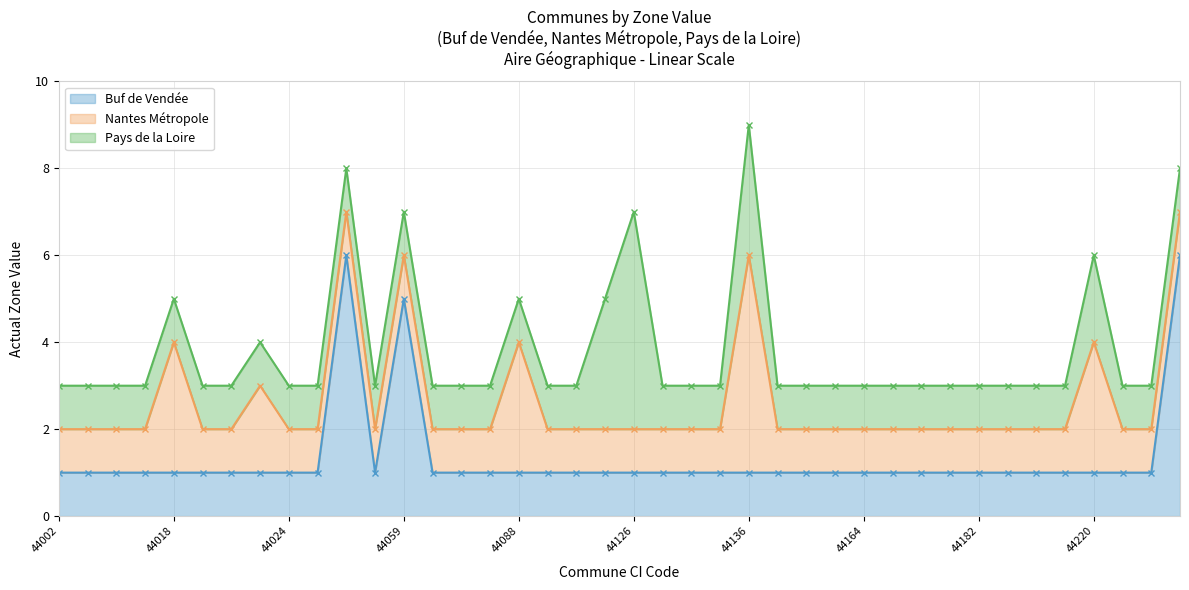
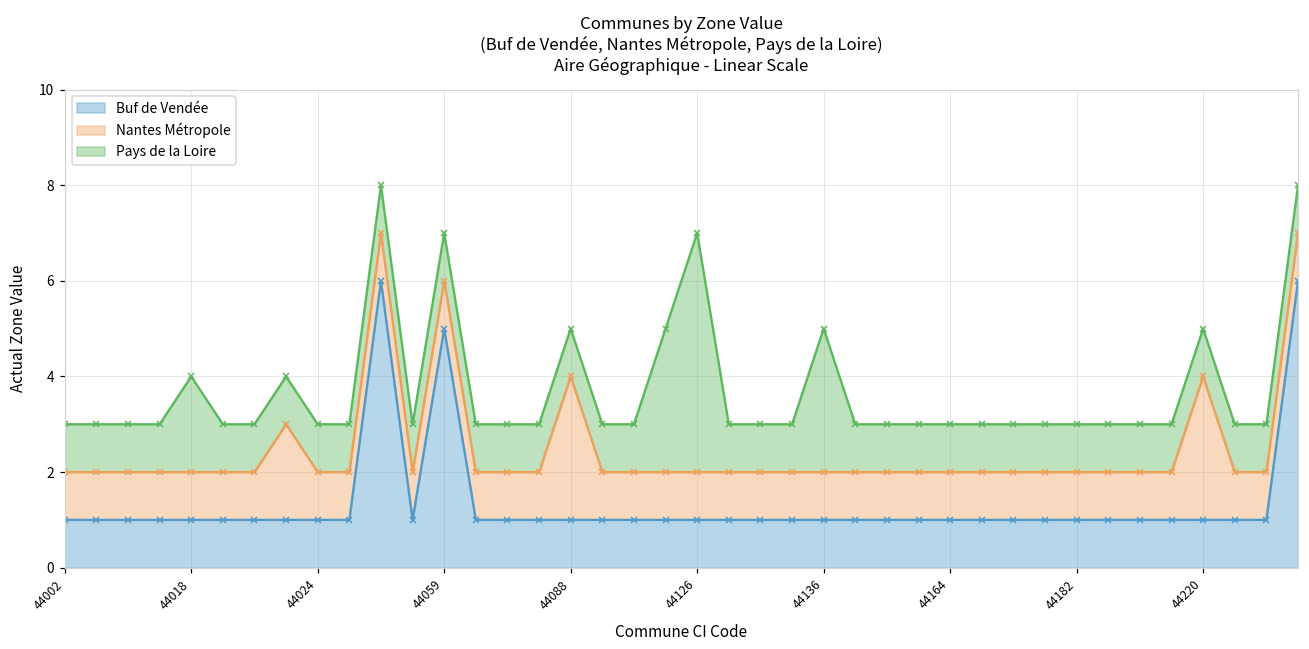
Nantes Métropole, 44018: 3 -> 1
Pays de la Loire, 44018: 1 -> 2
Nantes Métropole, 44136: 5 -> 1
Pays de la Loire, 44220: 2 -> 1
